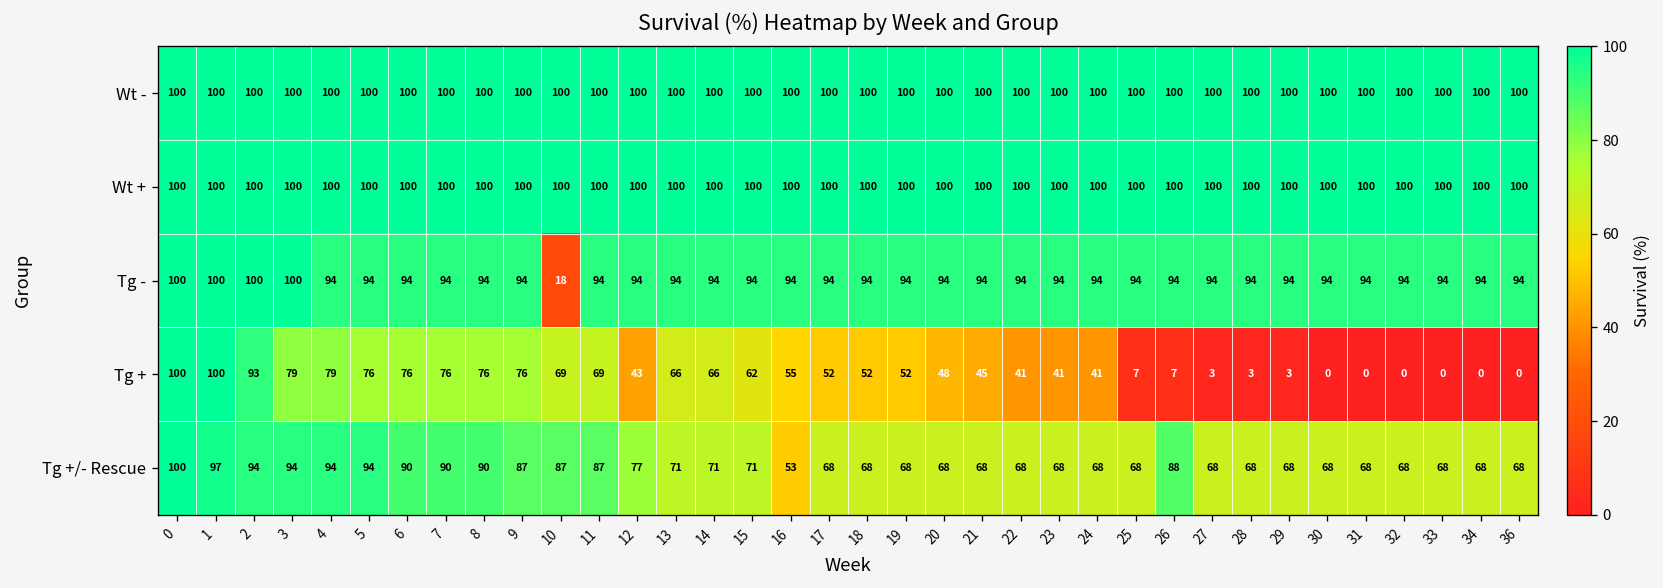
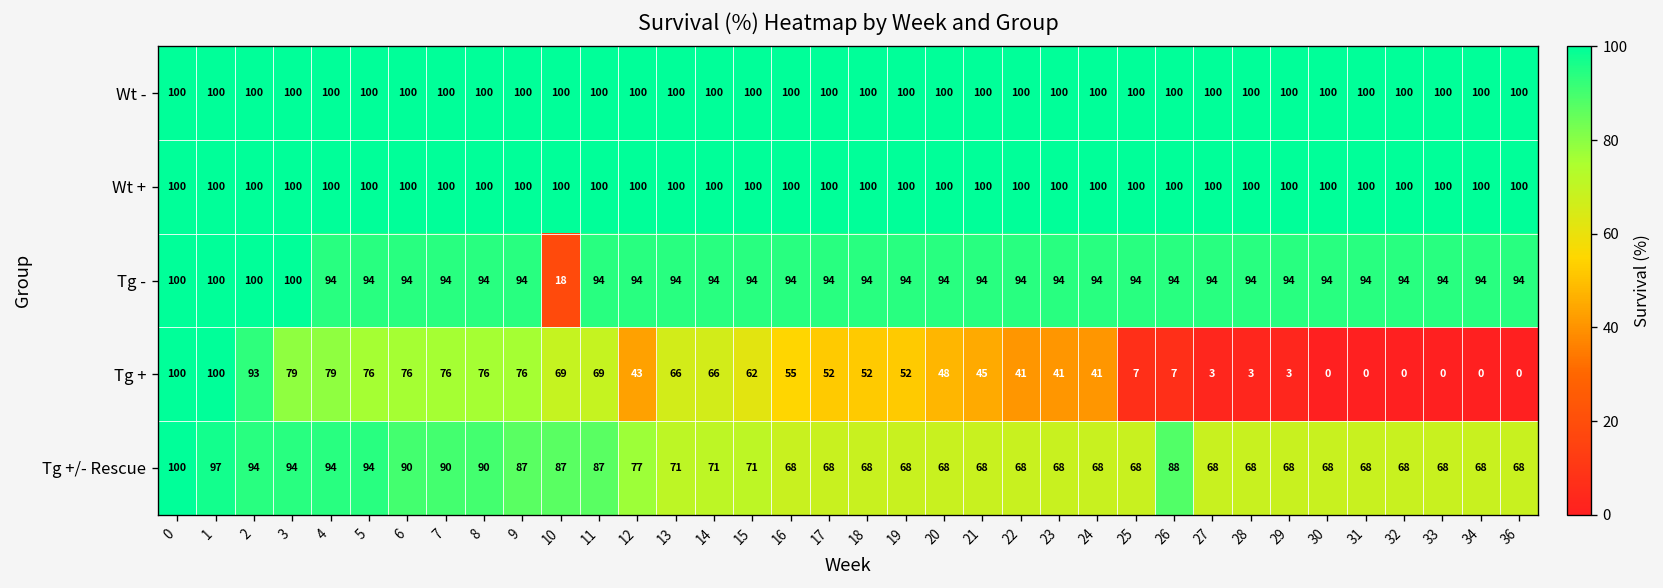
Tg +/- Rescue, 16: 53 -> 68
